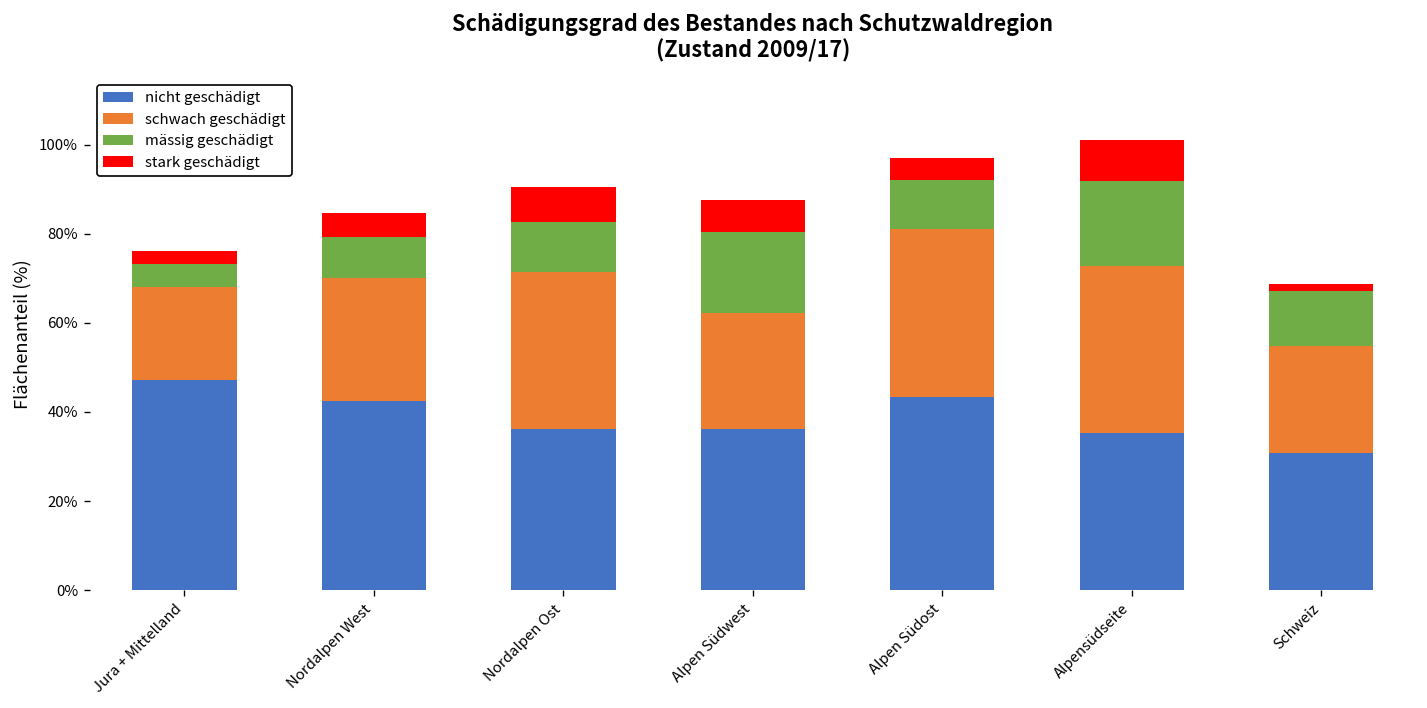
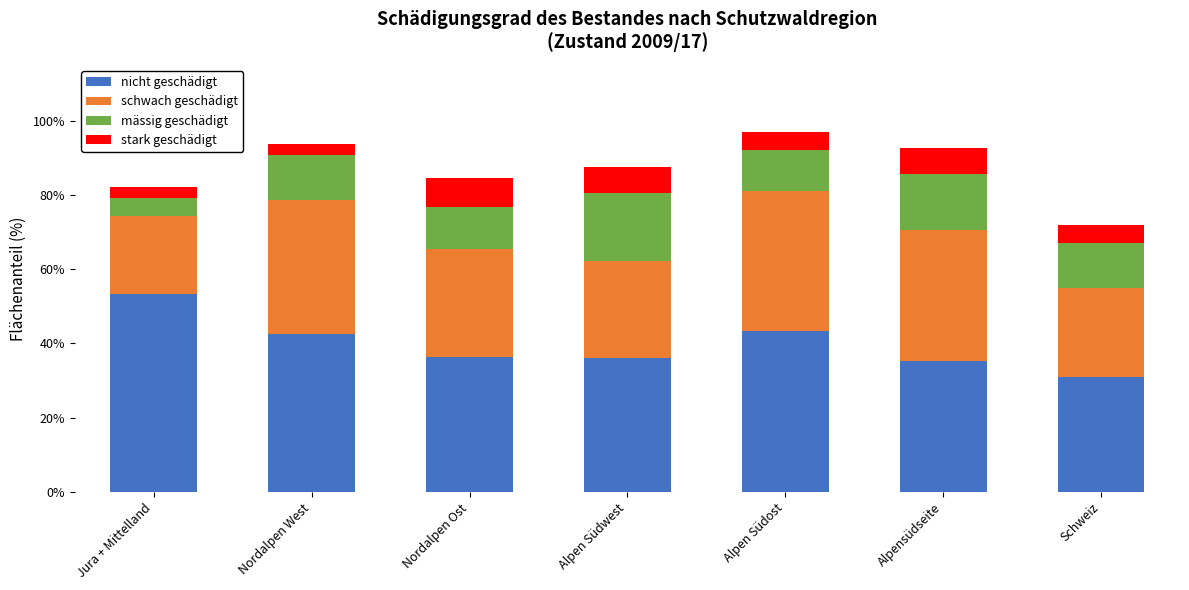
nicht geschädigt, Jura + Mittelland: 47% -> 53%
schwach geschädigt, Nordalpen West: 28% -> 36%
mässig geschädigt, Nordalpen West: 9% -> 12%
stark geschädigt, Nordalpen West: 5% -> 3%
schwach geschädigt, Nordalpen Ost: 35% -> 29%
schwach geschädigt, Alpensüdseite: 38% -> 35%
mässig geschädigt, Alpensüdseite: 19% -> 15%
stark geschädigt, Alpensüdseite: 9% -> 7%
stark geschädigt, Schweiz: 2% -> 5%
